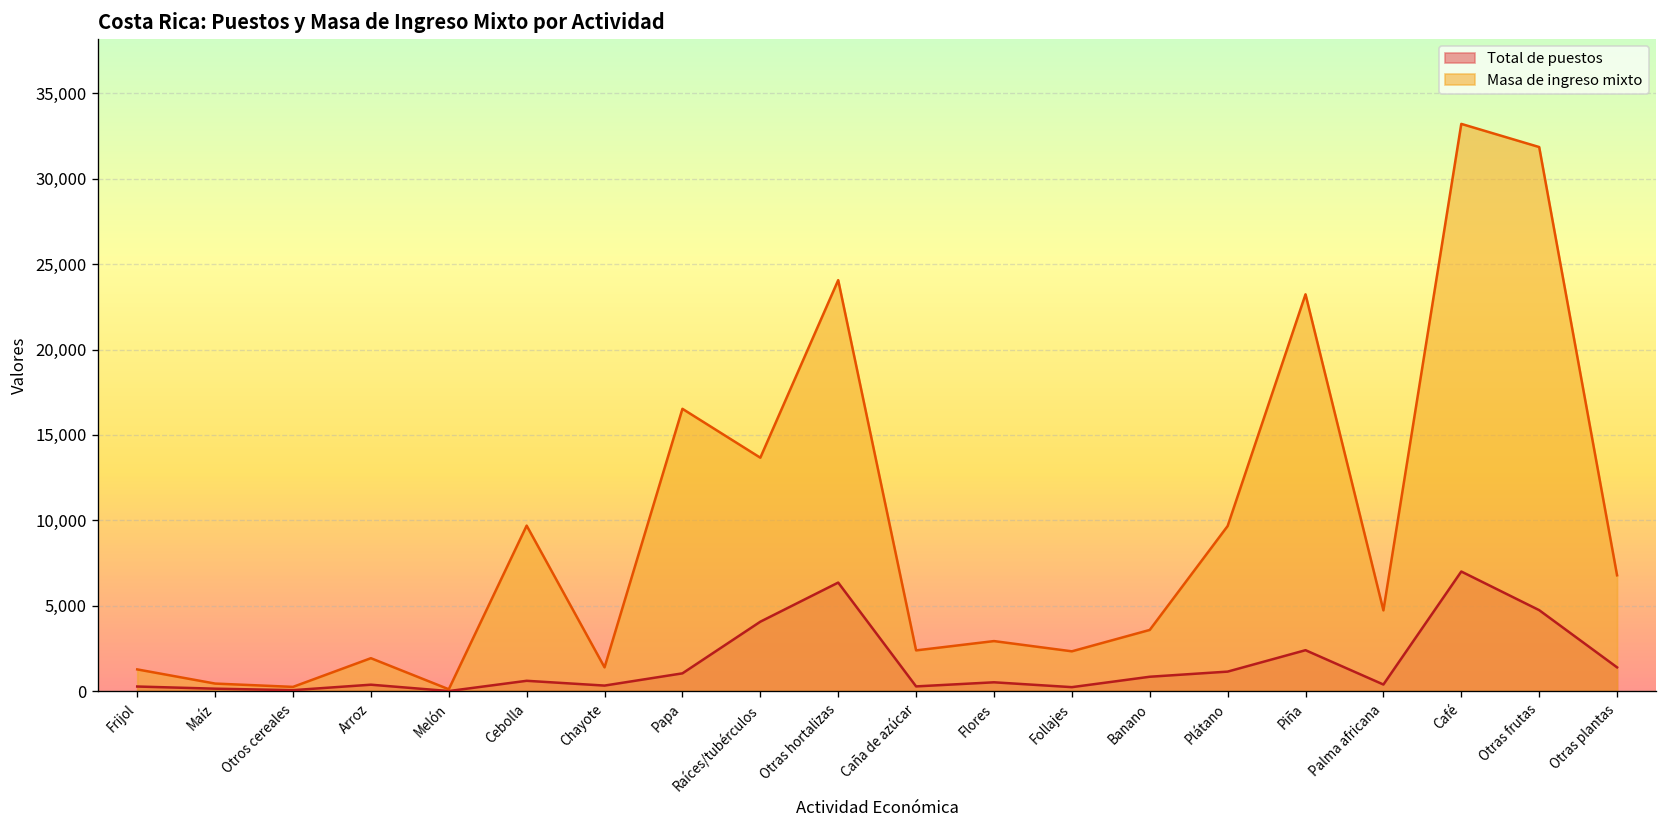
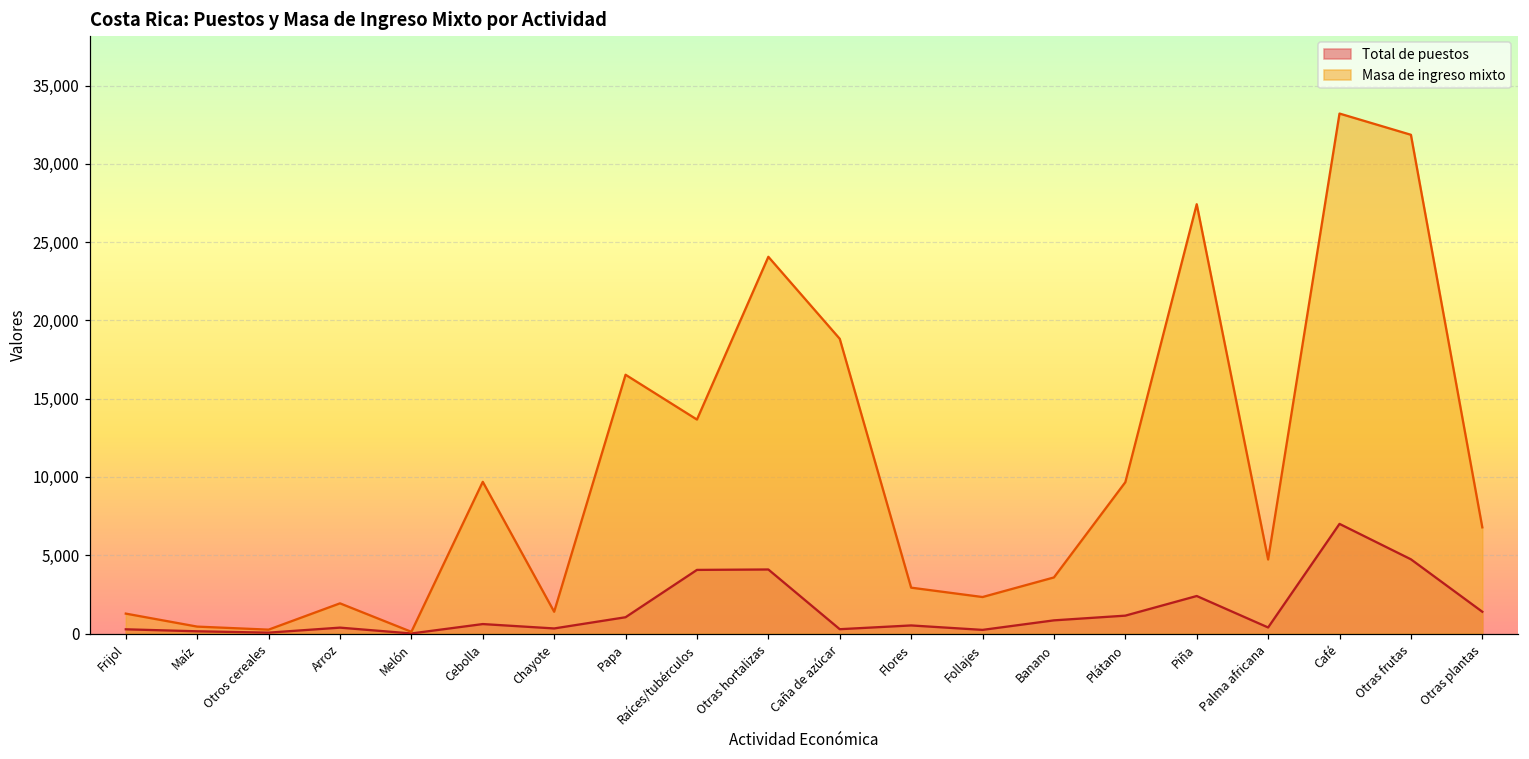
Total de puestos, Otras hortalizas: 6,400 -> 4,100
Masa de ingreso mixto, Caña de azúcar: 2,400 -> 18,800
Masa de ingreso mixto, Piña: 23,200 -> 27,400
